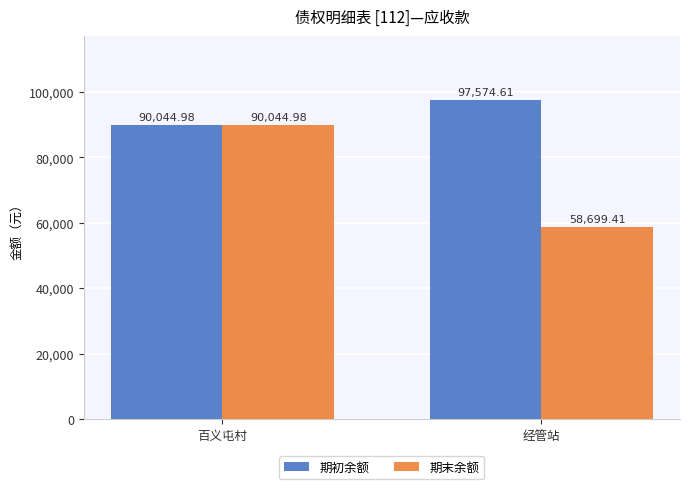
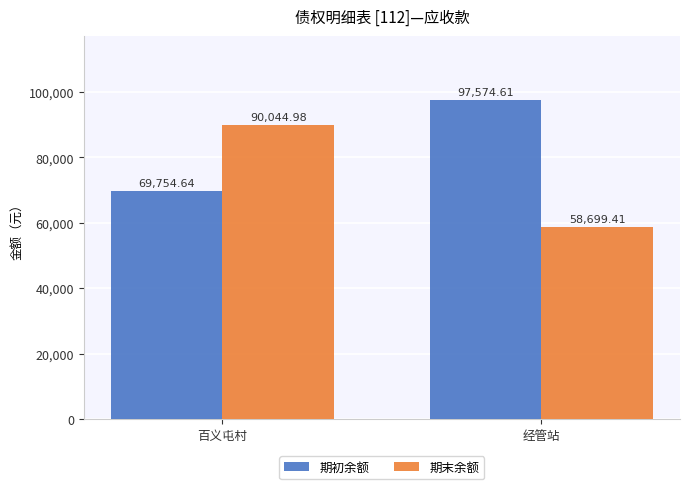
期初余额, 百义屯村: 90,044.98 -> 69,754.64
